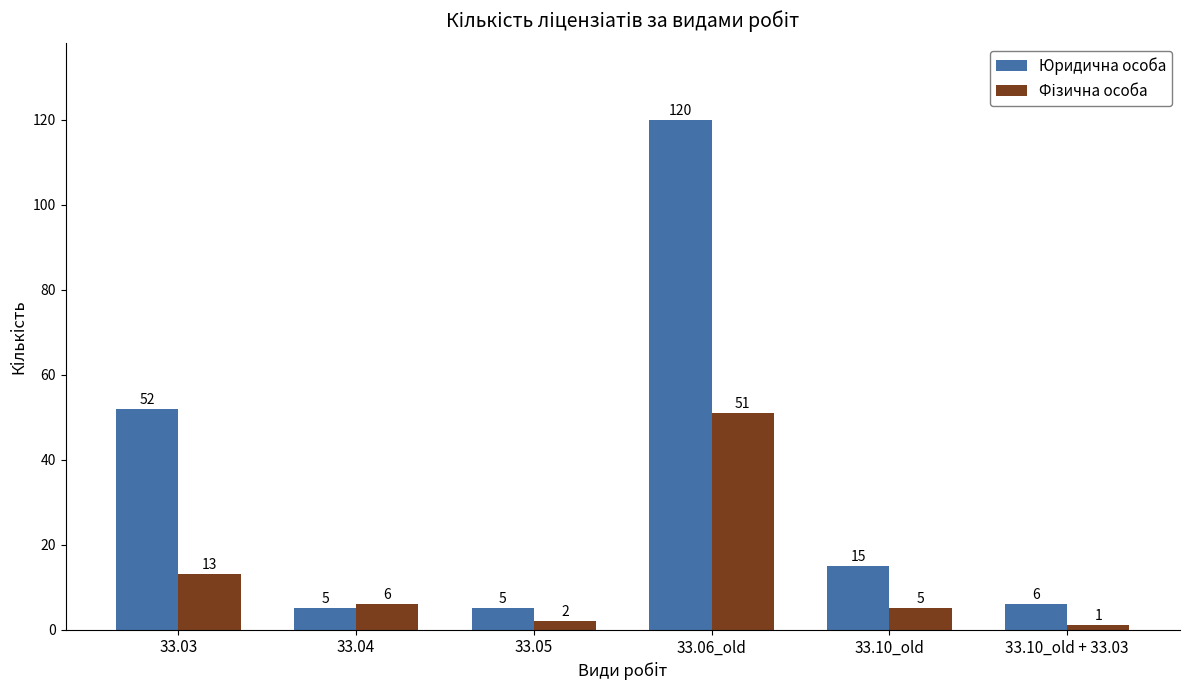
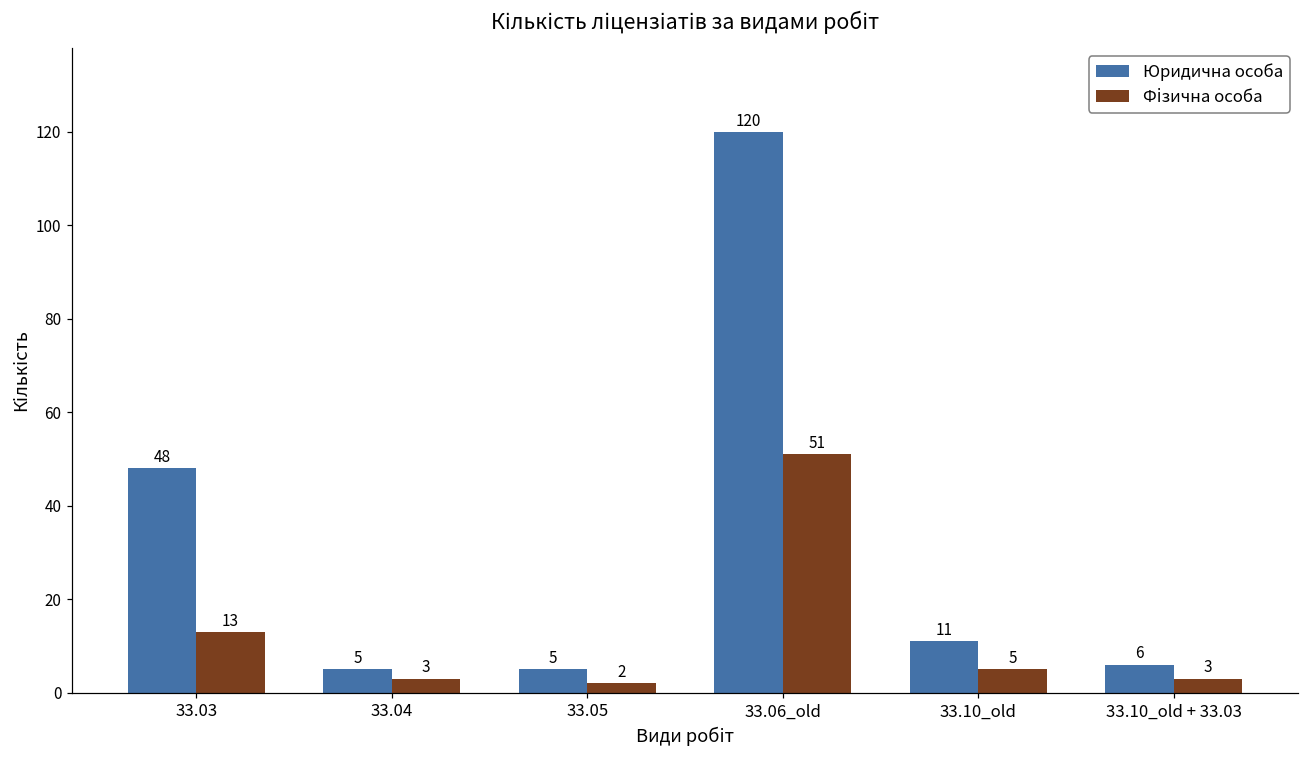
Юридична особа, 33.03: 52 -> 48
Фізична особа, 33.04: 6 -> 3
Юридична особа, 33.10_old: 15 -> 11
Фізична особа, 33.10_old + 33.03: 1 -> 3
